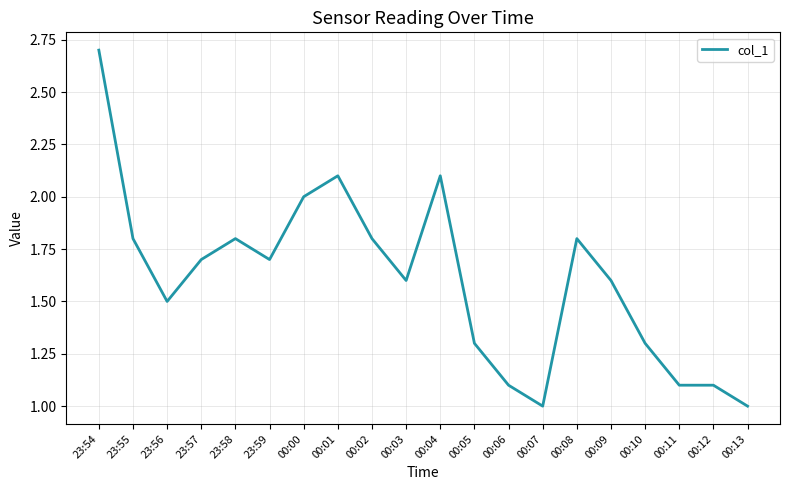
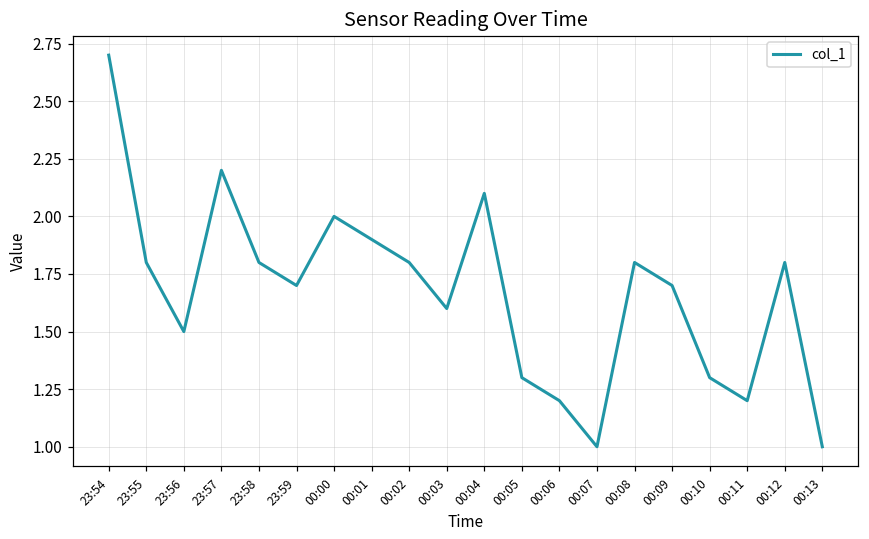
23:57: 1.7 -> 2.2
00:01: 2.1 -> 1.9
00:06: 1.1 -> 1.2
00:09: 1.6 -> 1.7
00:11: 1.1 -> 1.2
00:12: 1.1 -> 1.8
